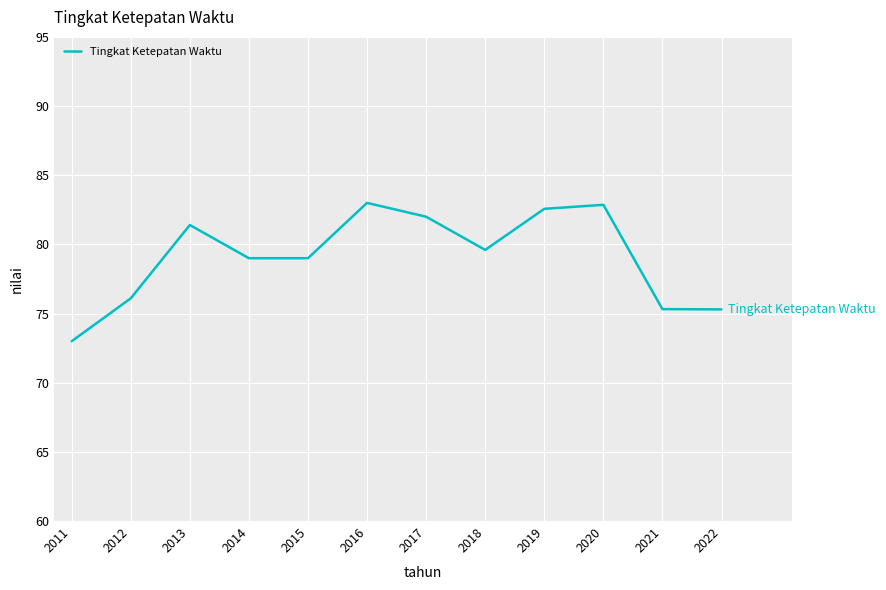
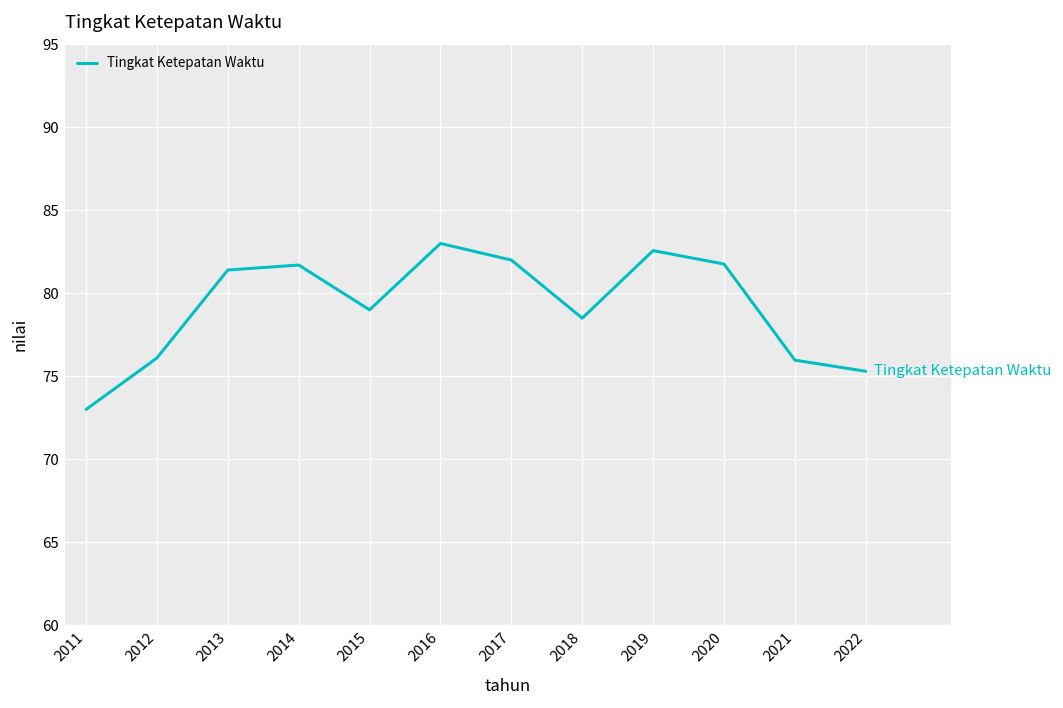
2014: 79.0 -> 81.7
2018: 79.6 -> 78.5
2020: 82.9 -> 81.8
2021: 75.3 -> 76.0
